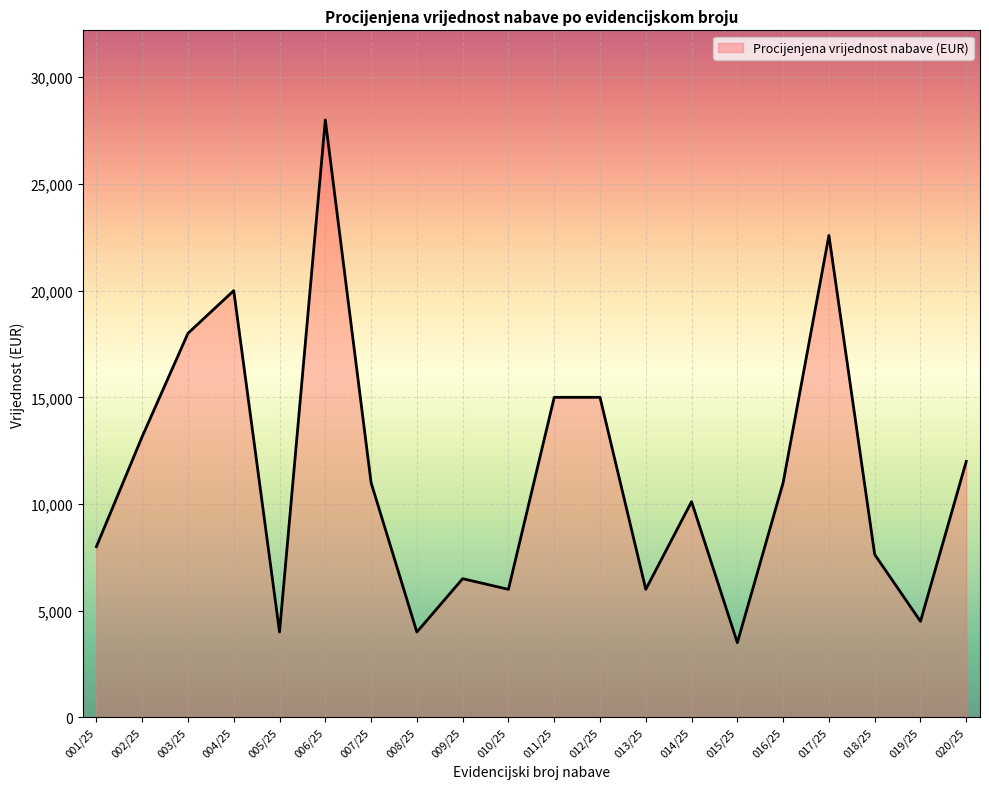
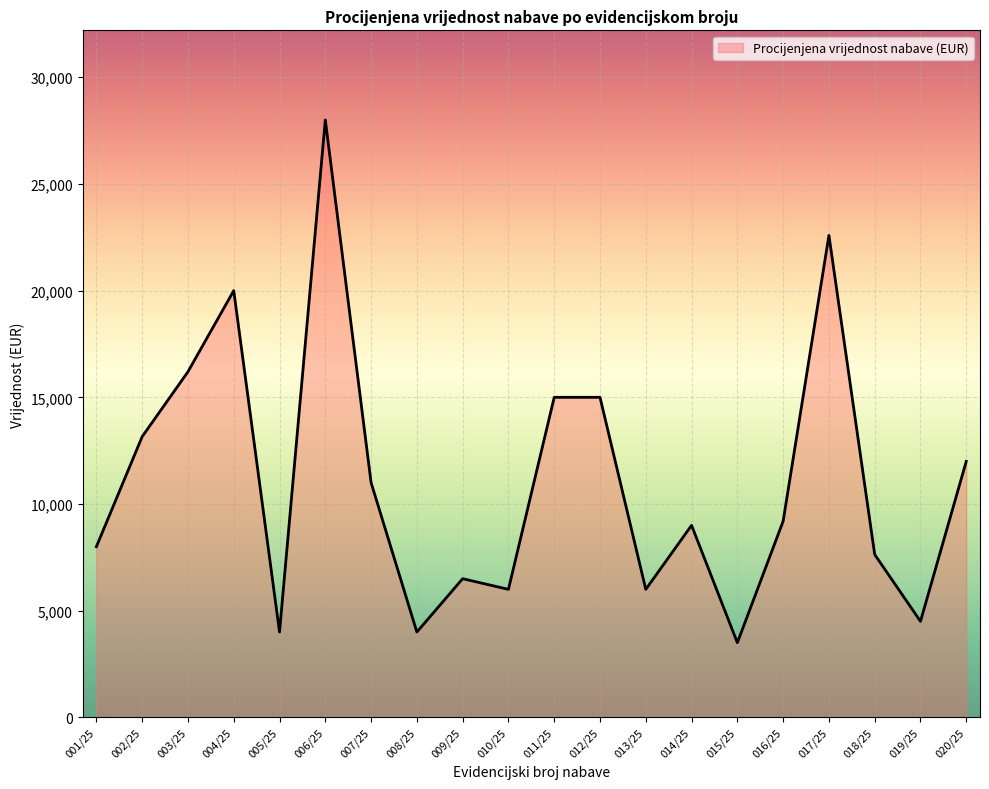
003/25: 18,000 -> 16,200
014/25: 10,100 -> 9,000
016/25: 11,000 -> 9,200
